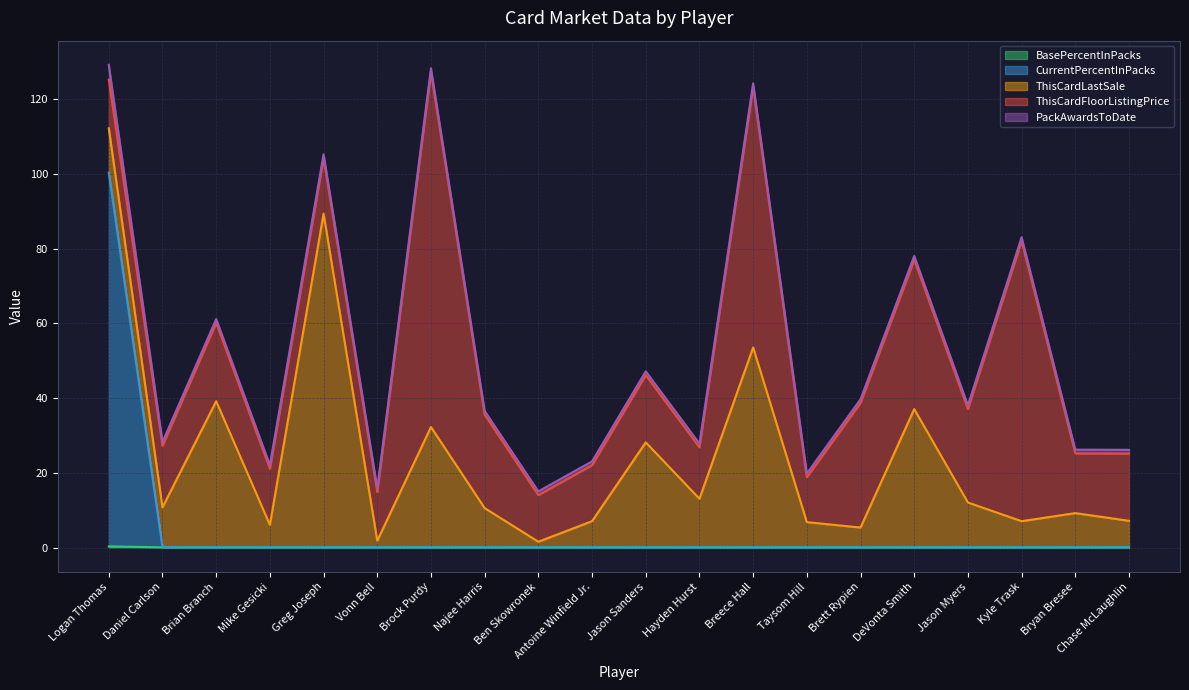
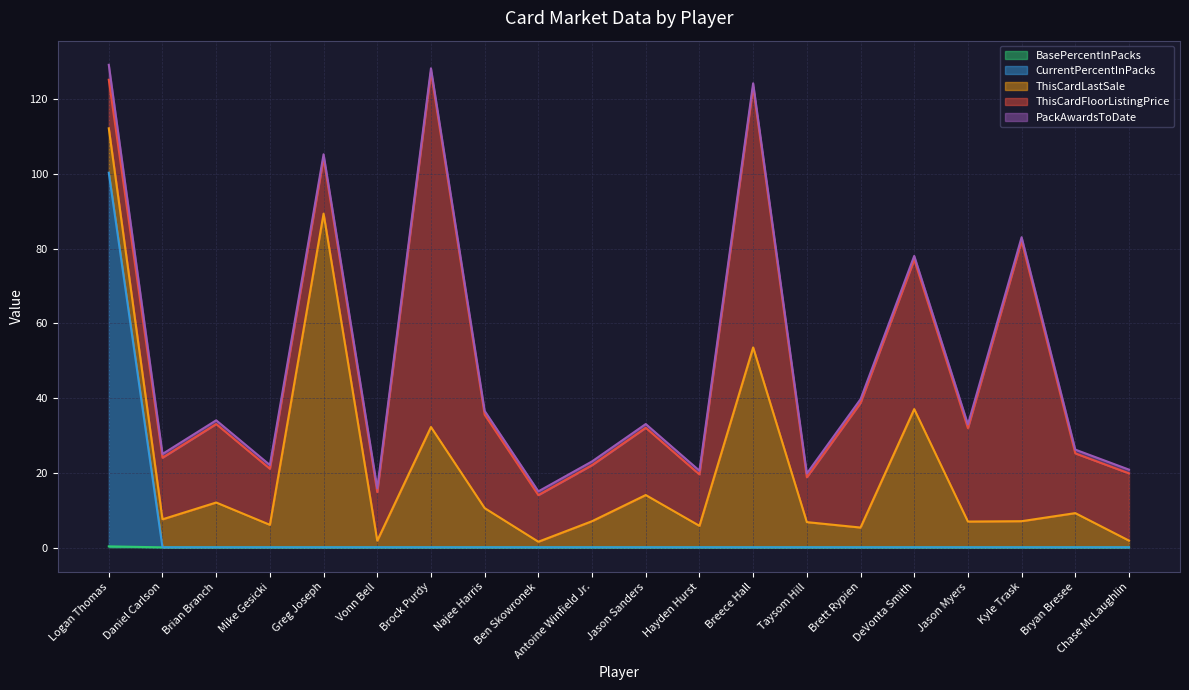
ThisCardLastSale, Daniel Carlson: 11 -> 8
ThisCardLastSale, Brian Branch: 39 -> 12
ThisCardLastSale, Jason Sanders: 28 -> 14
ThisCardLastSale, Hayden Hurst: 13 -> 6
ThisCardLastSale, Jason Myers: 12 -> 7
ThisCardLastSale, Chase McLaughlin: 7 -> 2
